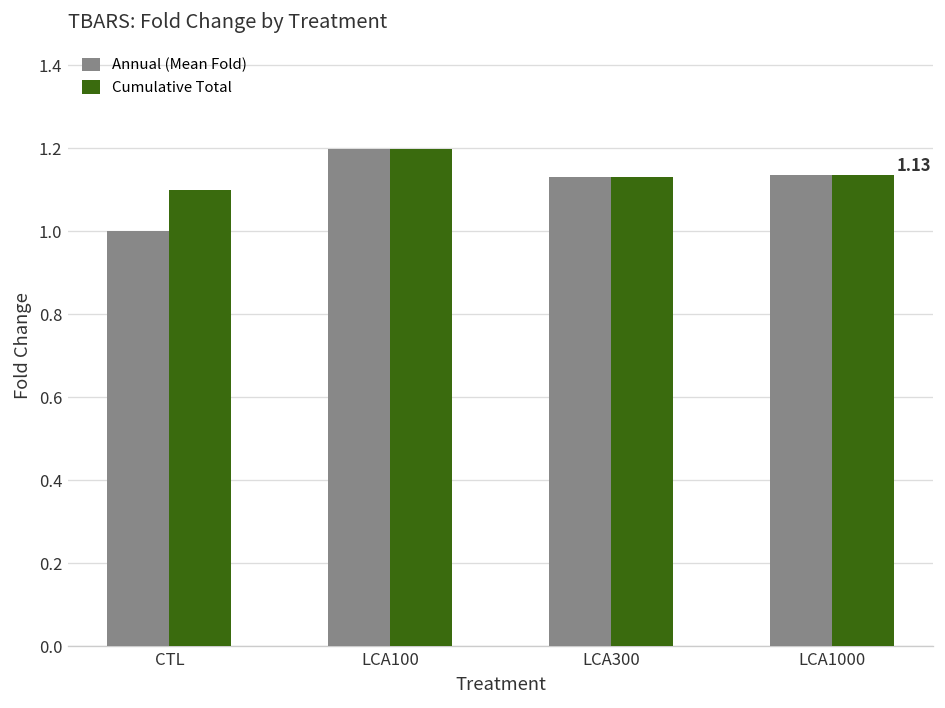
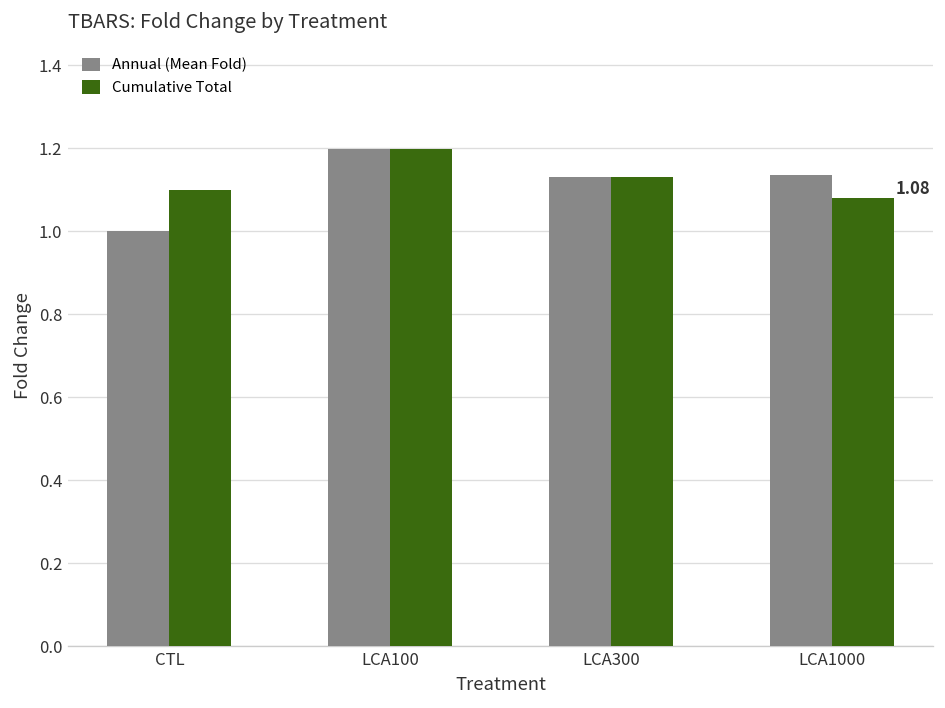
Cumulative Total, LCA1000: 1.13 -> 1.08
